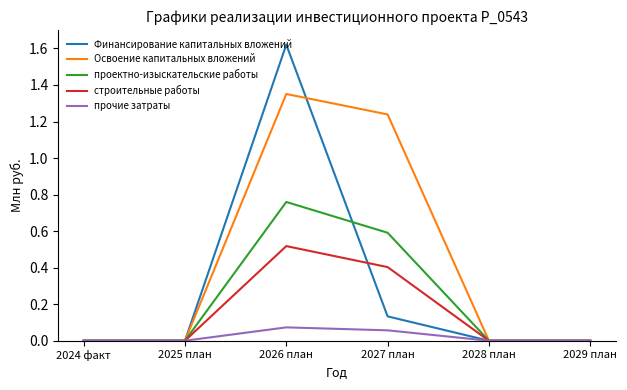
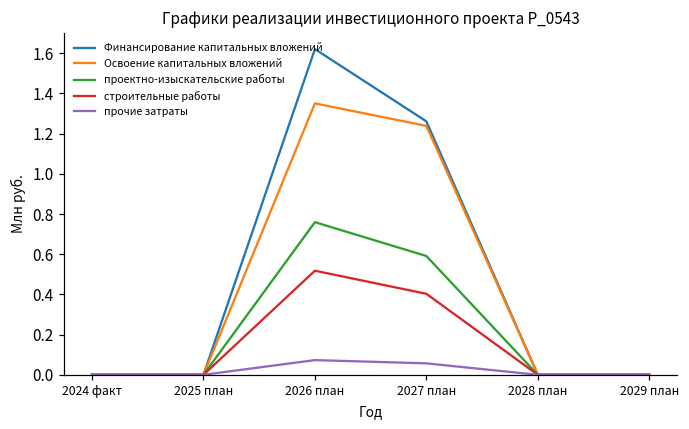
Финансирование капитальных вложений, 2027 план: 0.13 -> 1.26
